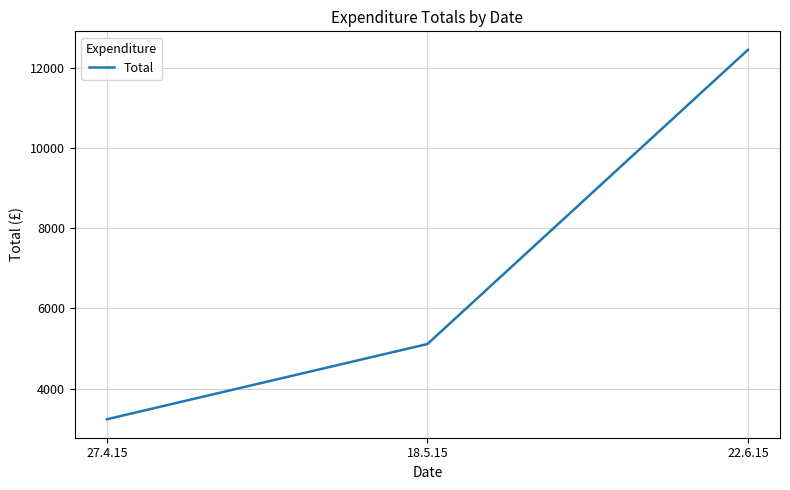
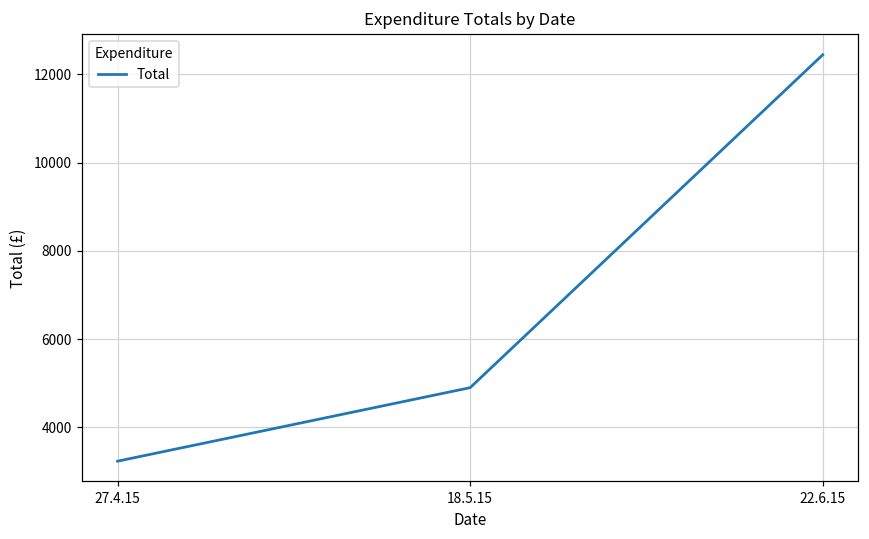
18.5.15: 5100 -> 4900
